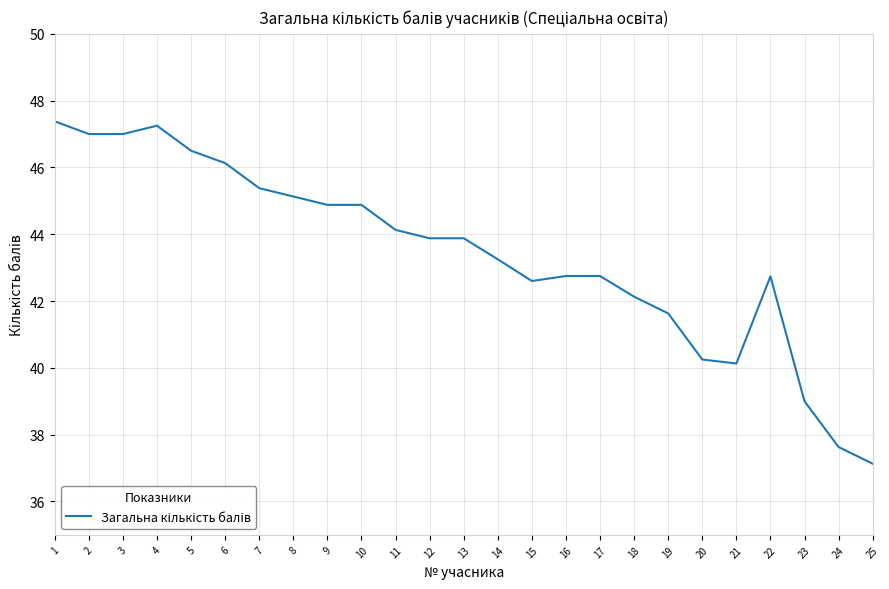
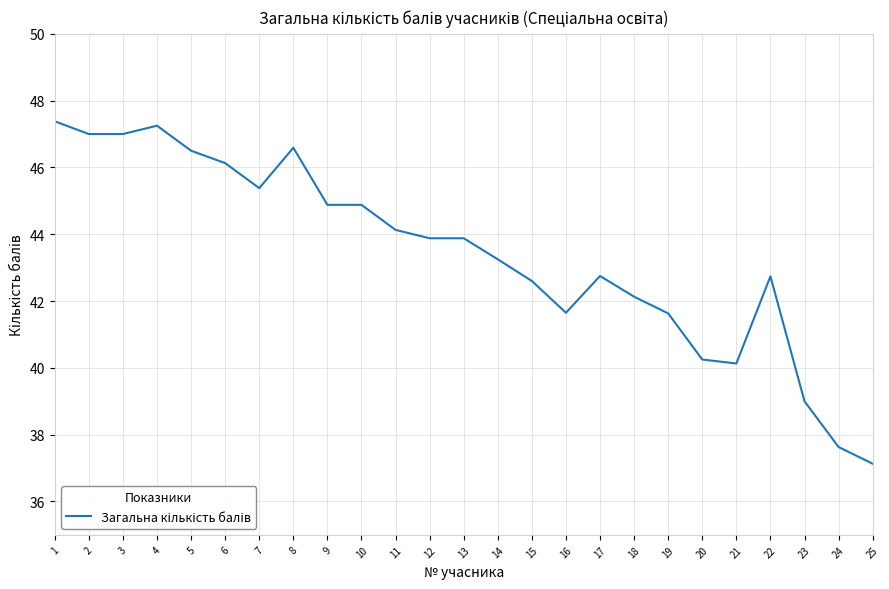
8: 45.1 -> 46.6
16: 42.8 -> 41.7
